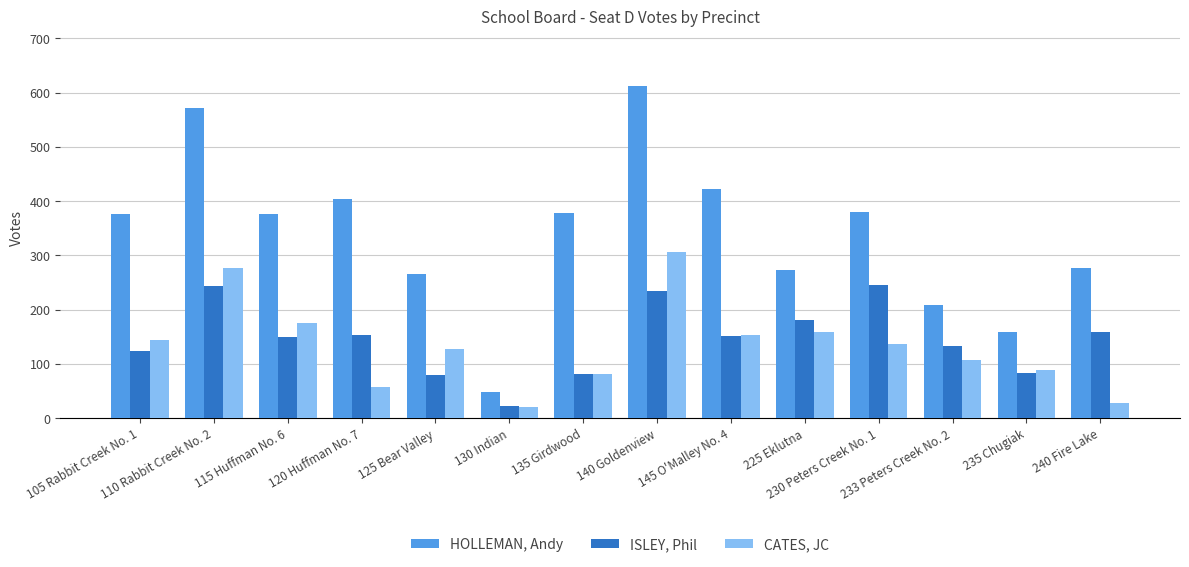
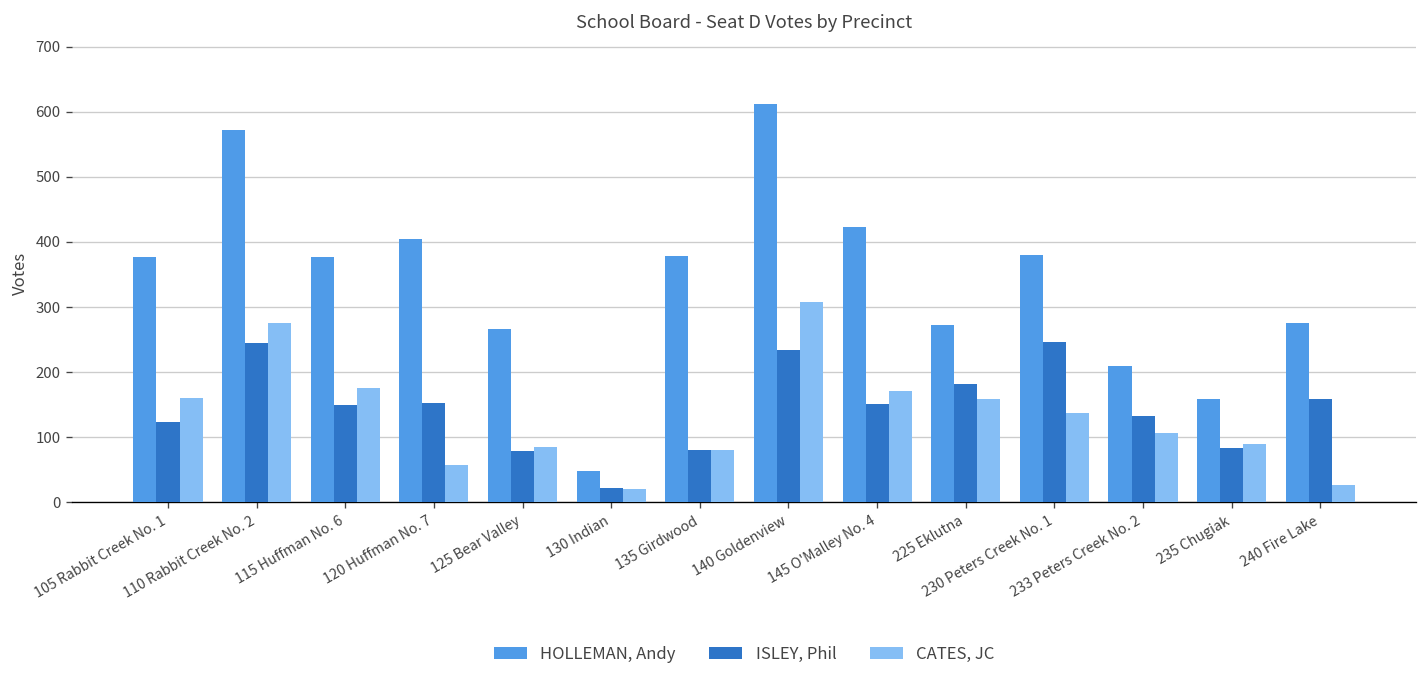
CATES, JC, 105 Rabbit Creek No. 1: 140 -> 160
CATES, JC, 125 Bear Valley: 130 -> 90
CATES, JC, 145 O'Malley No. 4: 150 -> 170
